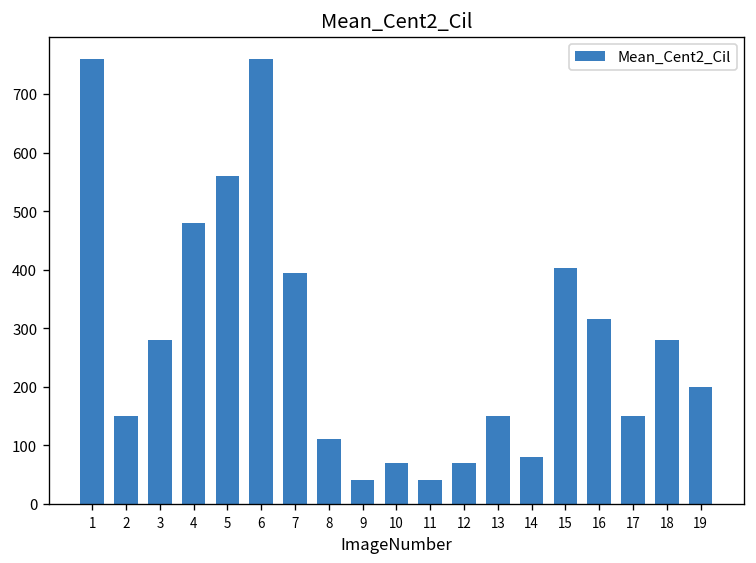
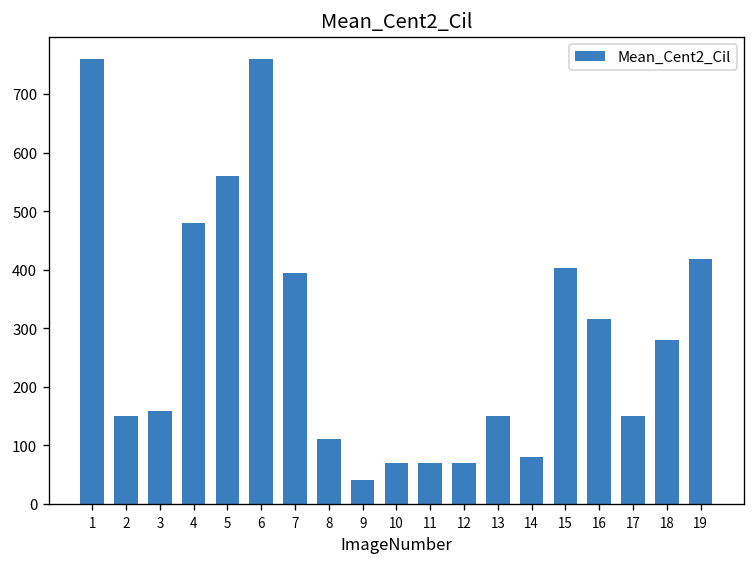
3: 280 -> 160
11: 40 -> 70
19: 200 -> 420
